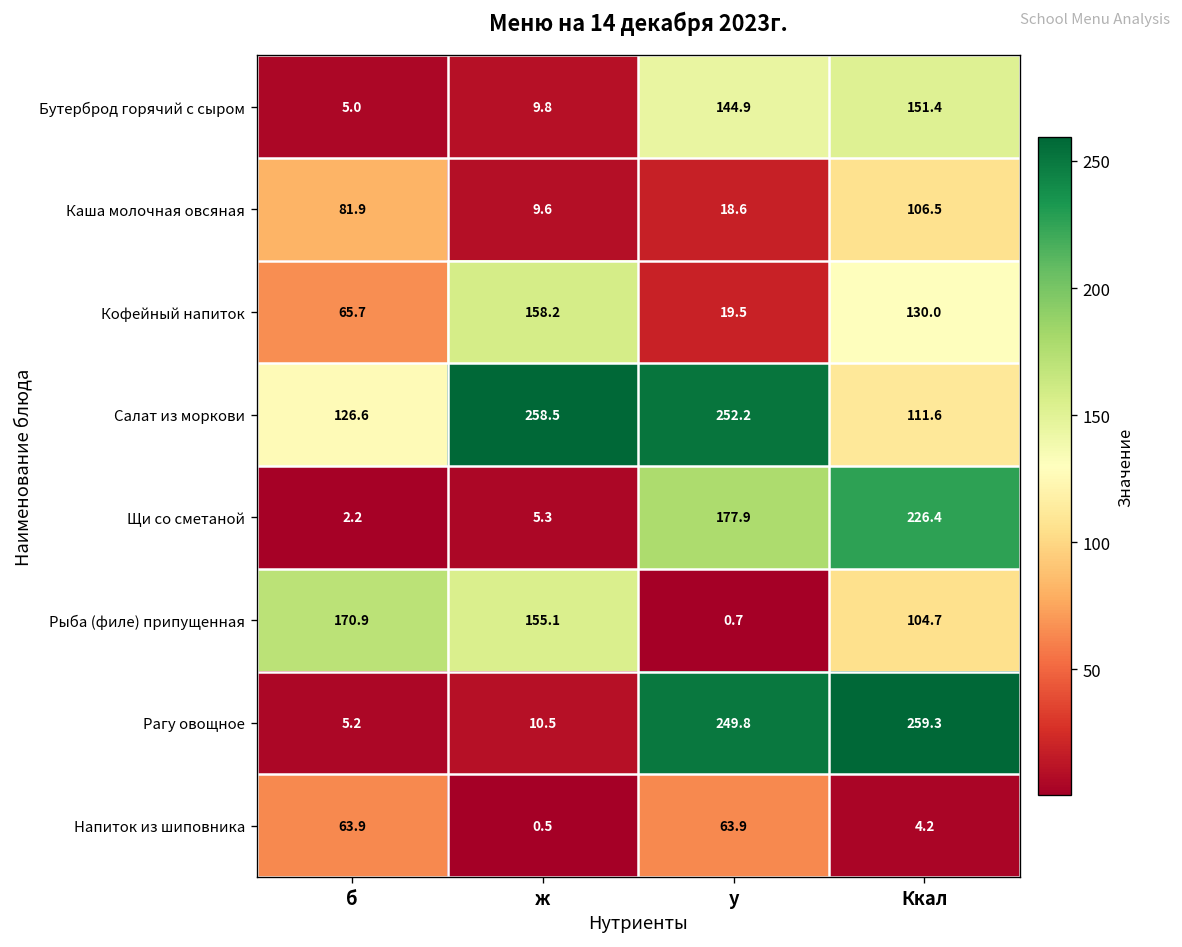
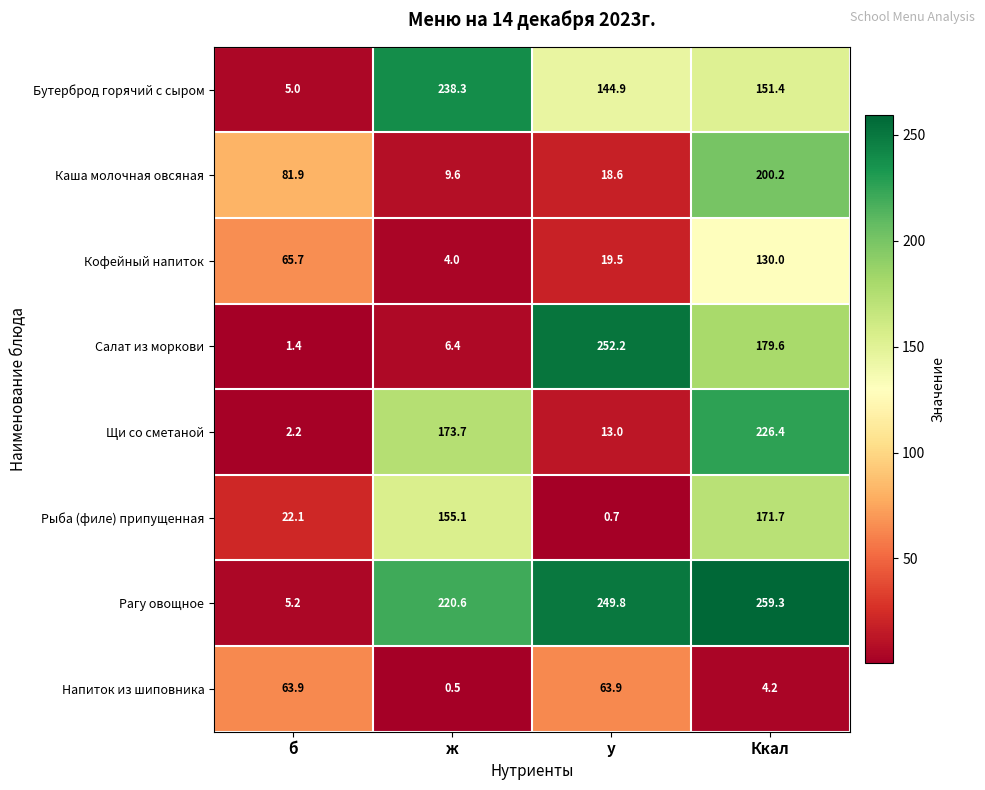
Бутерброд горячий с сыром, ж: 9.8 -> 238.3
Каша молочная овсяная, Ккал: 106.5 -> 200.2
Кофейный напиток, ж: 158.2 -> 4.0
Салат из моркови, б: 126.6 -> 1.4
Салат из моркови, ж: 258.5 -> 6.4
Салат из моркови, Ккал: 111.6 -> 179.6
Щи со сметаной, ж: 5.3 -> 173.7
Щи со сметаной, у: 177.9 -> 13.0
Рыба (филе) припущенная, б: 170.9 -> 22.1
Рыба (филе) припущенная, Ккал: 104.7 -> 171.7
Рагу овощное, ж: 10.5 -> 220.6
